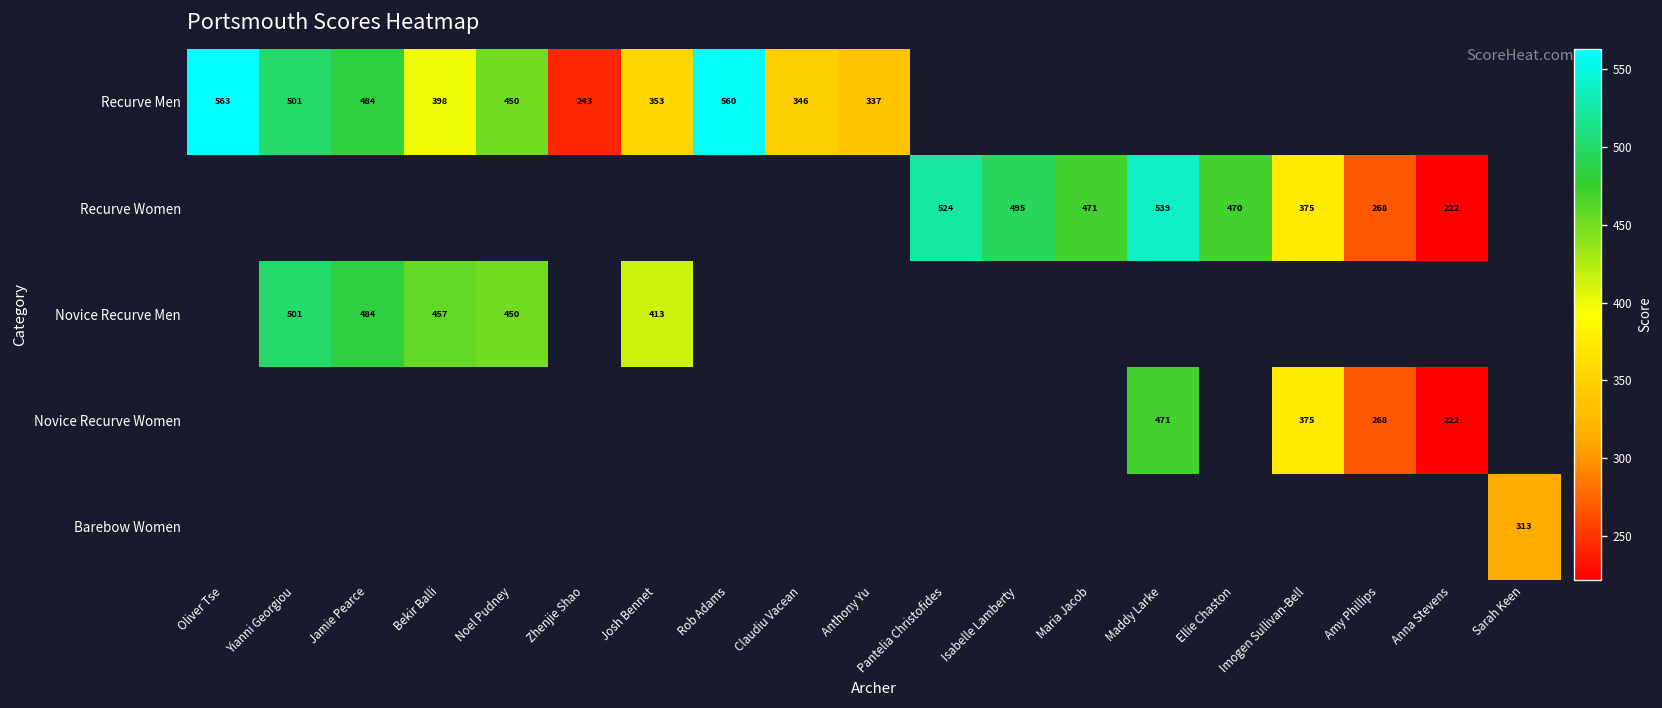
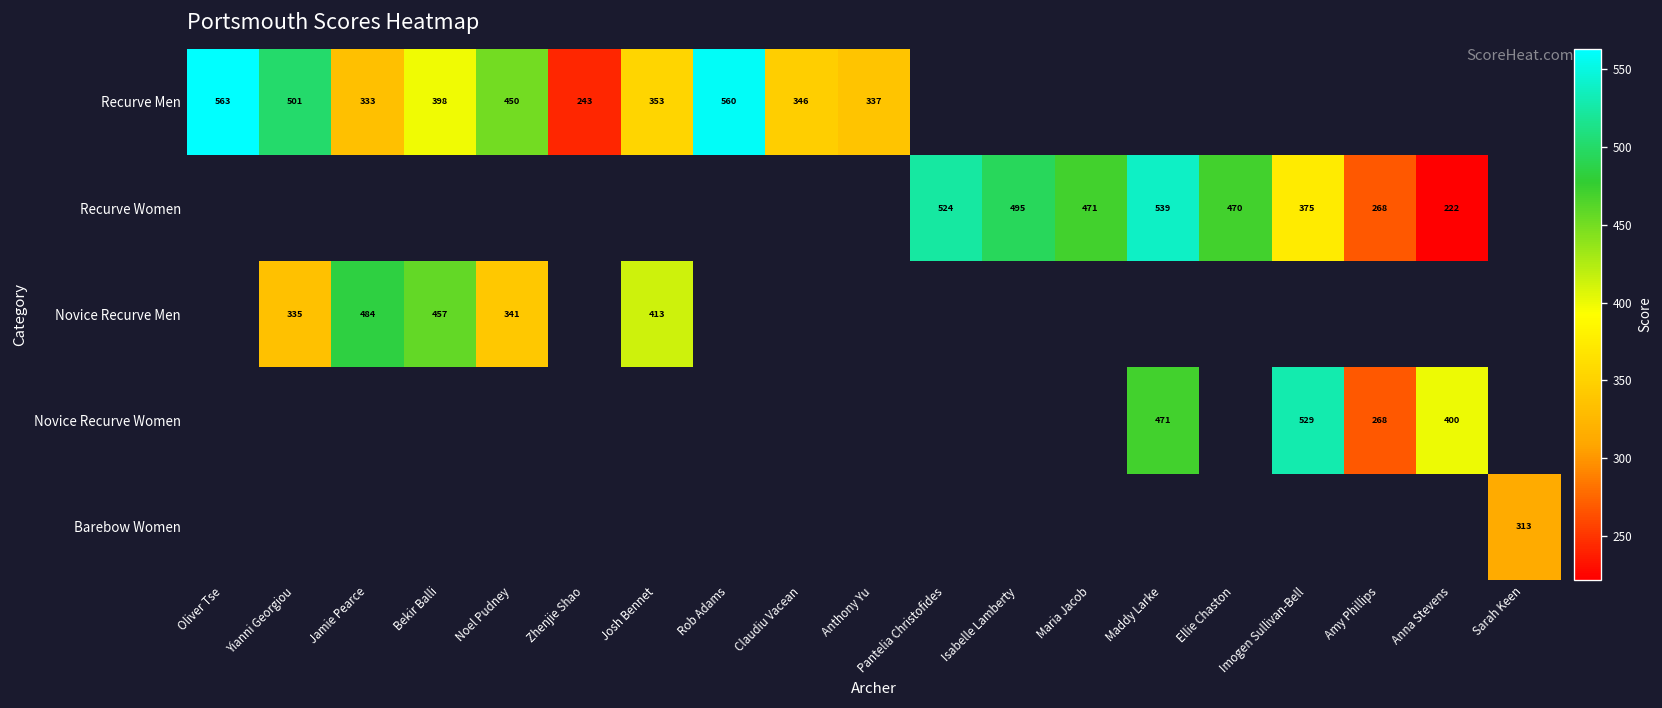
Recurve Men, Jamie Pearce: 484 -> 333
Novice Recurve Men, Yianni Georgiou: 501 -> 335
Novice Recurve Men, Noel Pudney: 450 -> 341
Novice Recurve Women, Imogen Sullivan-Bell: 375 -> 529
Novice Recurve Women, Anna Stevens: 222 -> 400
